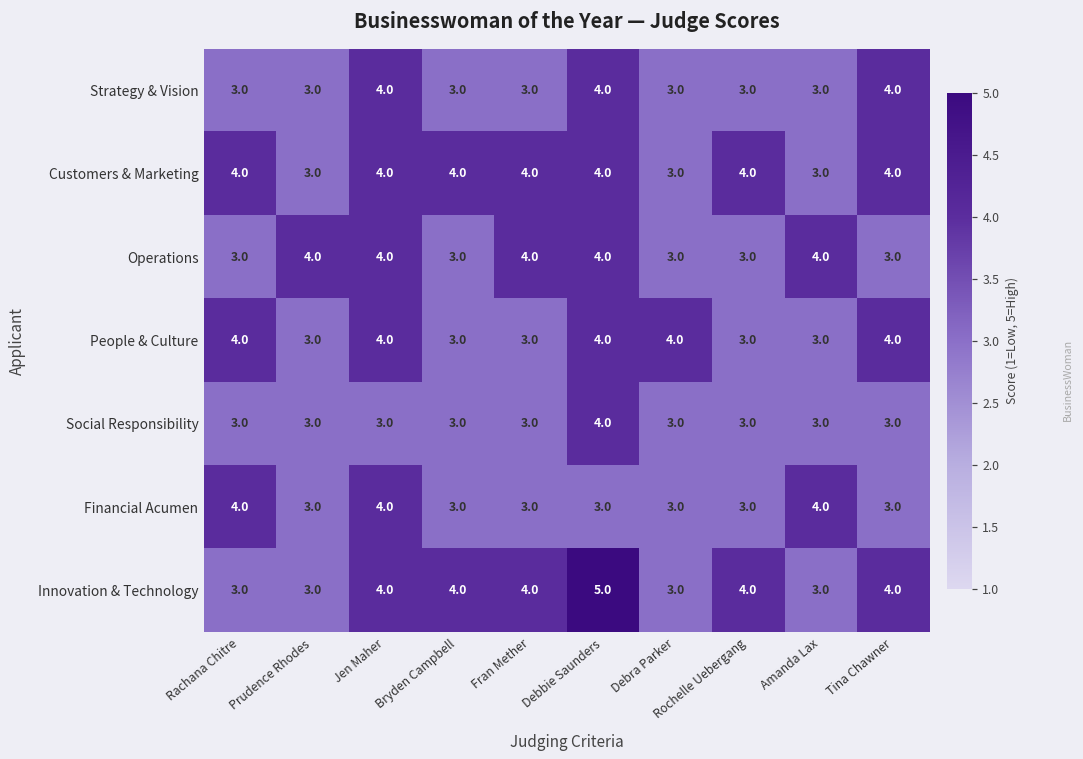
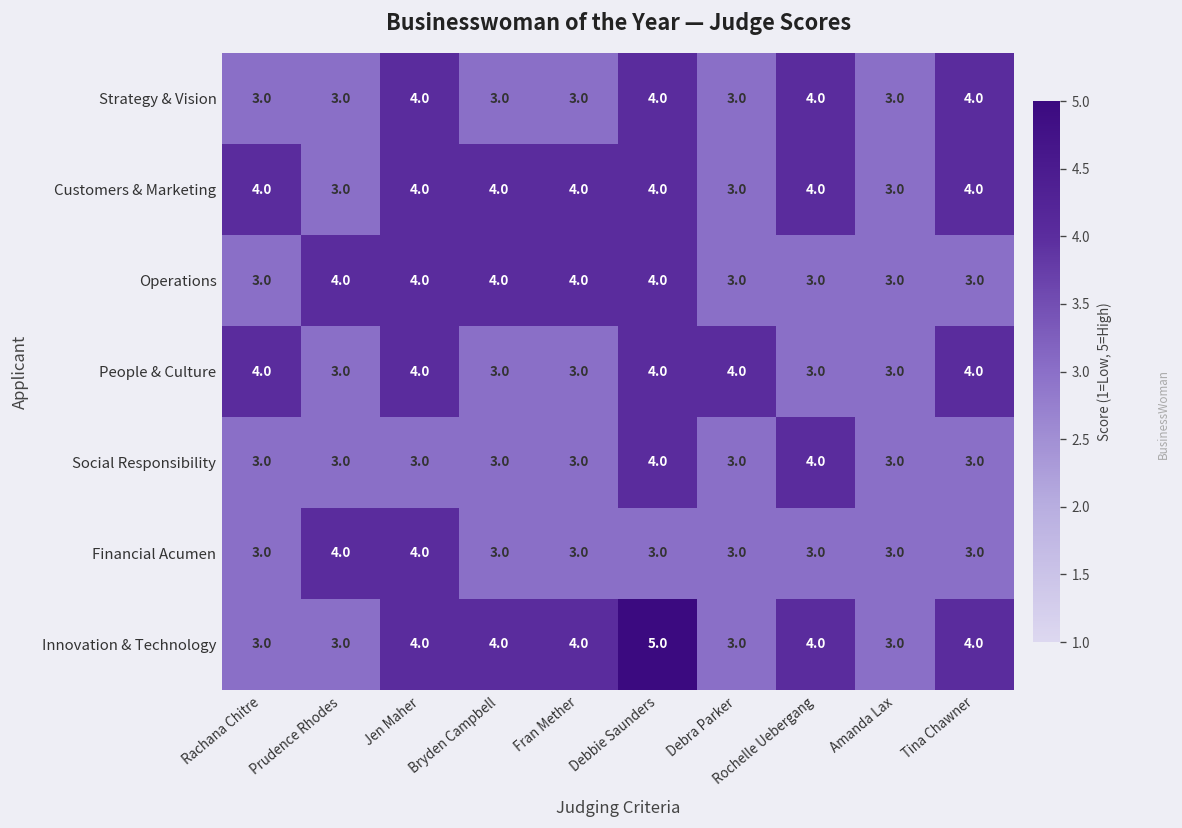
Strategy & Vision, Rochelle Uebergang: 3.0 -> 4.0
Operations, Bryden Campbell: 3.0 -> 4.0
Operations, Amanda Lax: 4.0 -> 3.0
Social Responsibility, Rochelle Uebergang: 3.0 -> 4.0
Financial Acumen, Rachana Chitre: 4.0 -> 3.0
Financial Acumen, Prudence Rhodes: 3.0 -> 4.0
Financial Acumen, Amanda Lax: 4.0 -> 3.0
